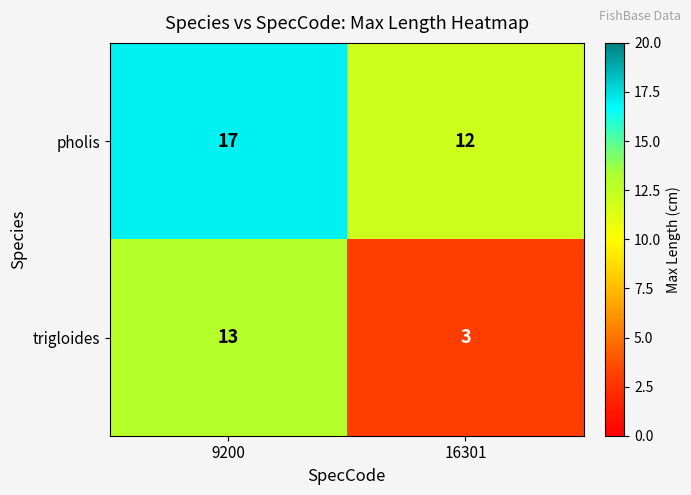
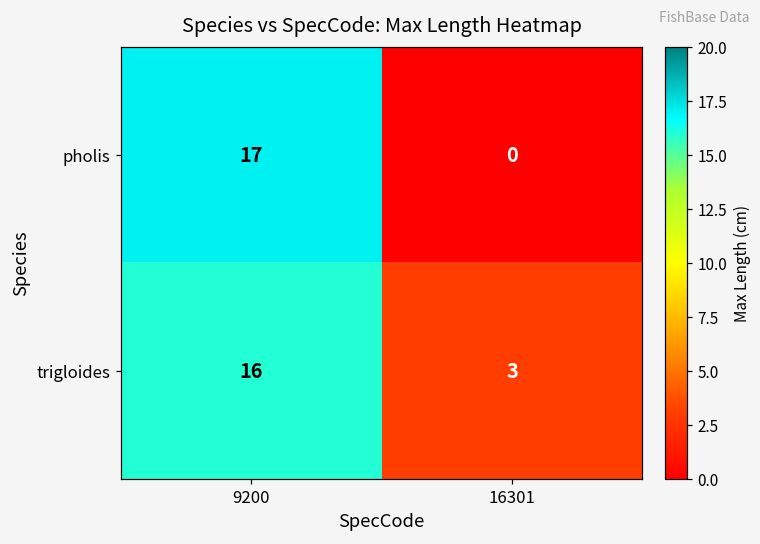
pholis, 16301: 12 -> 0
trigloides, 9200: 13 -> 16
